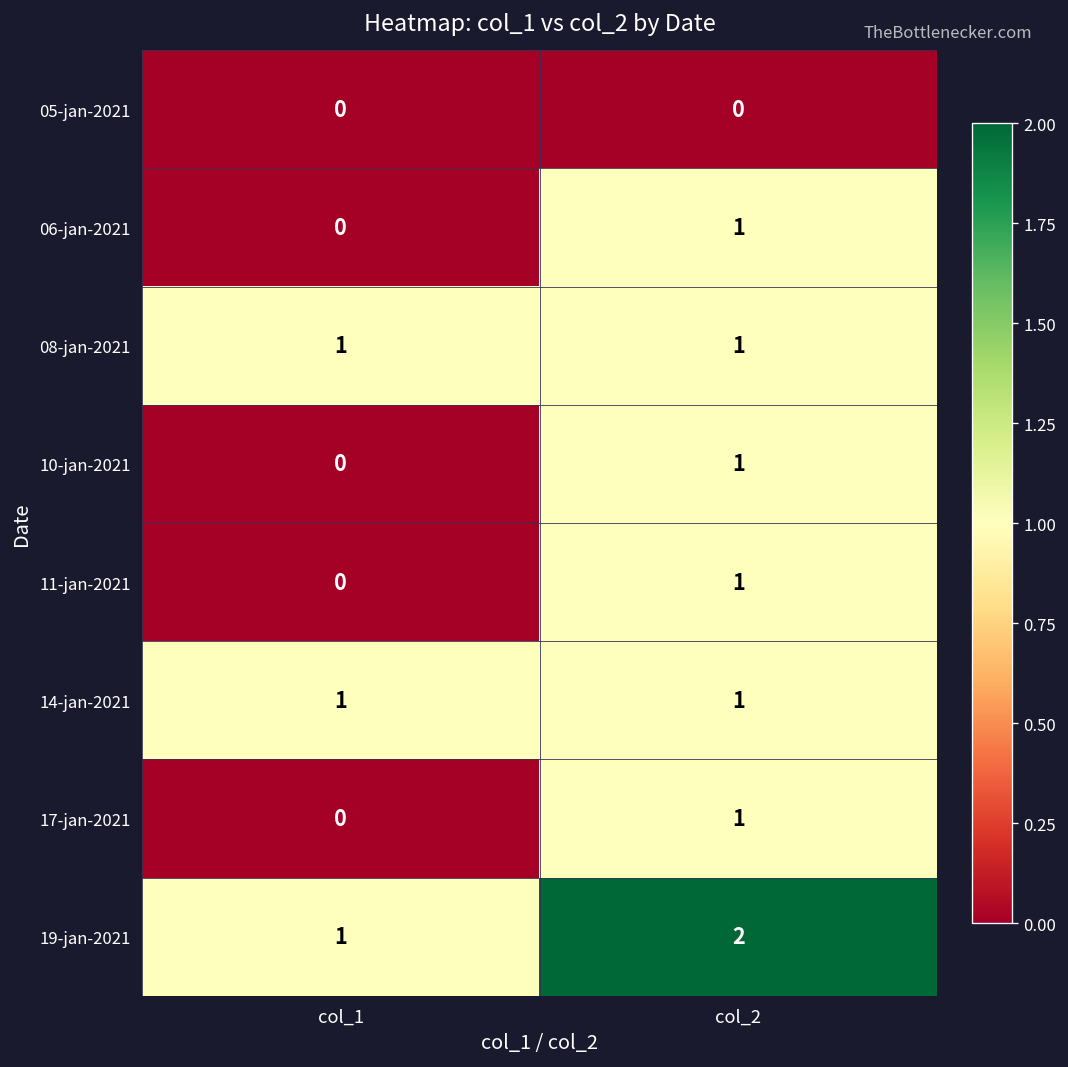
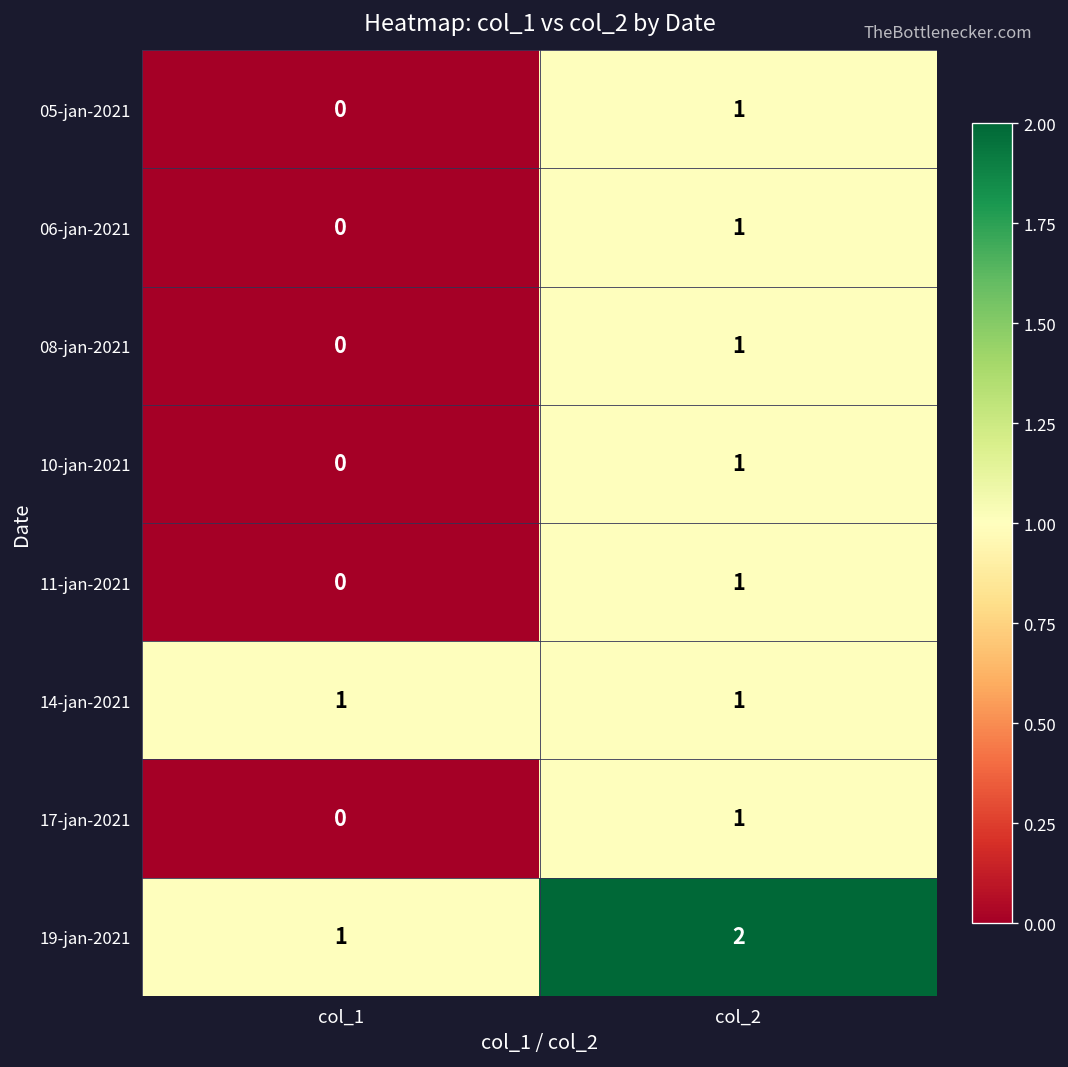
05-jan-2021, col_2: 0 -> 1
08-jan-2021, col_1: 1 -> 0
